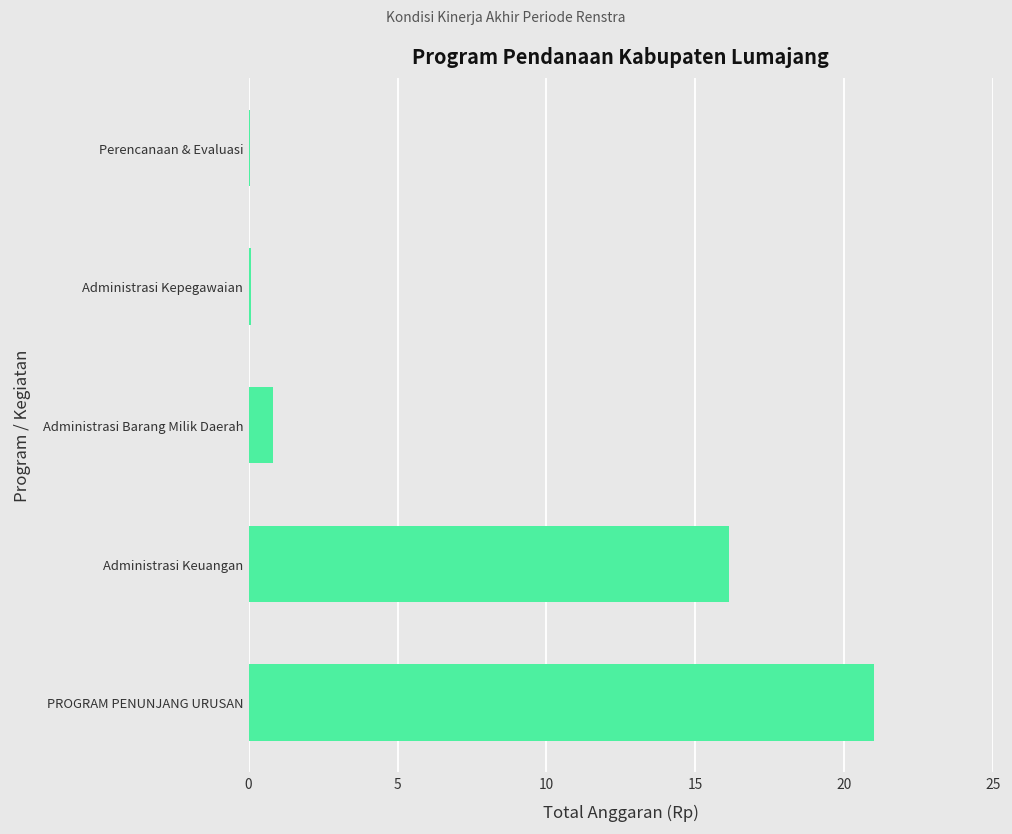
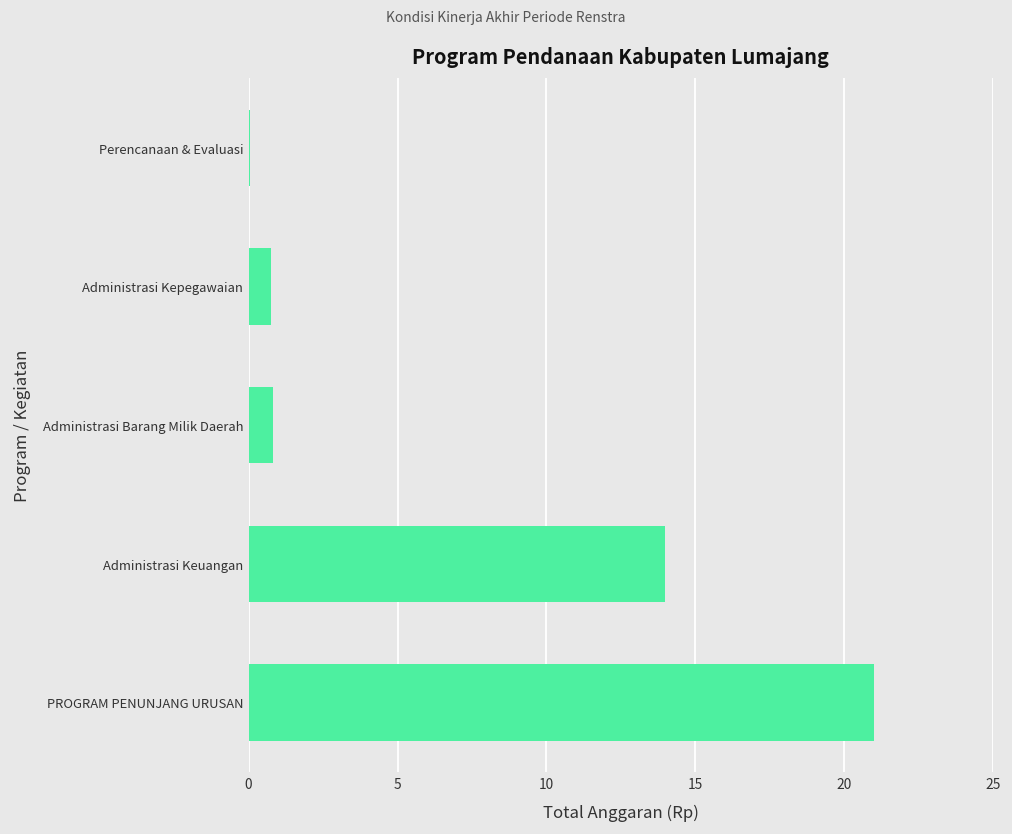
Administrasi Kepegawaian: 0.1 -> 0.7
Administrasi Keuangan: 16.1 -> 14.0
